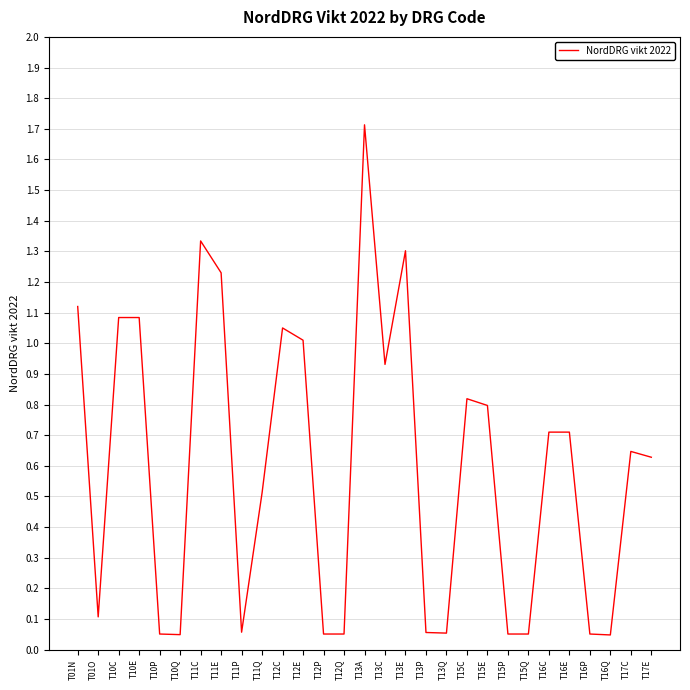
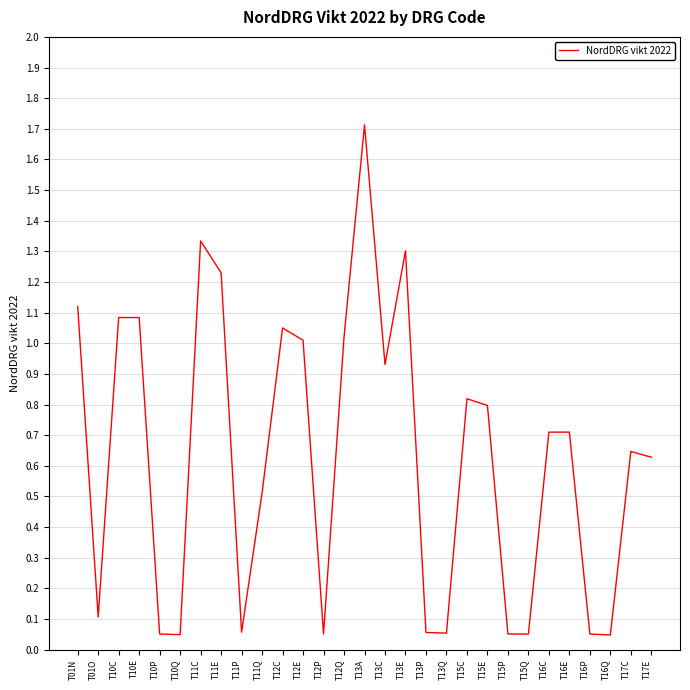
T12Q: 0.05 -> 1.02
